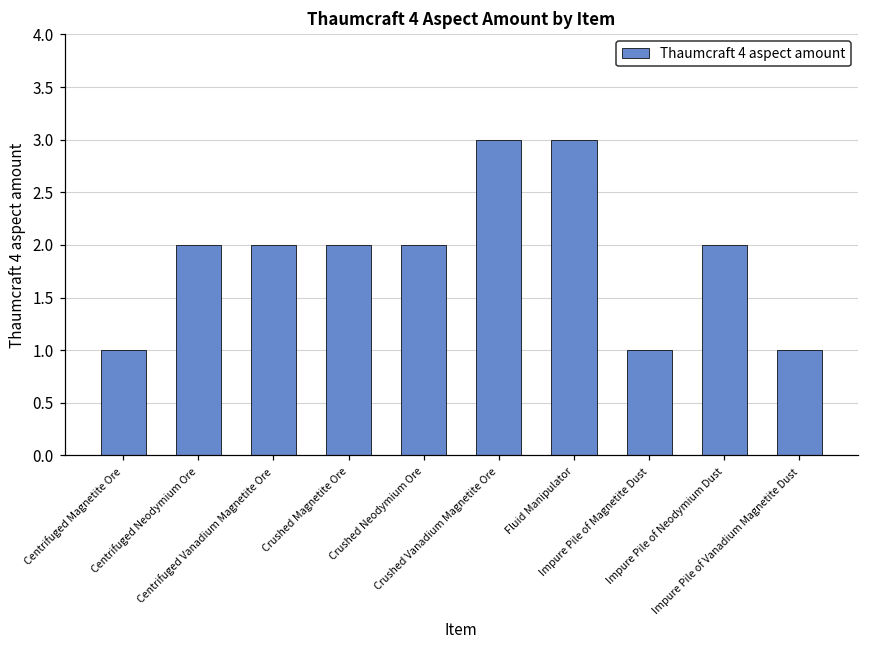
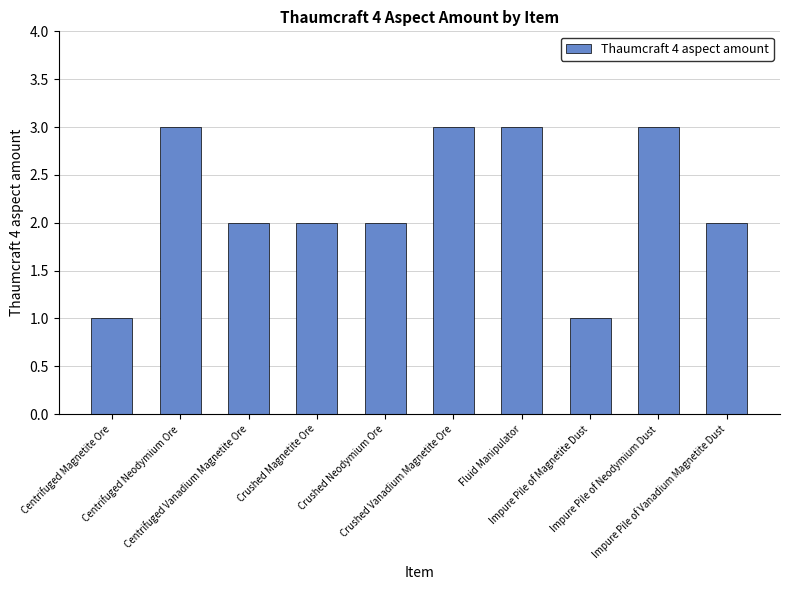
Centrifuged Neodymium Ore: 2 -> 3
Impure Pile of Neodymium Dust: 2 -> 3
Impure Pile of Vanadium Magnetite Dust: 1 -> 2
